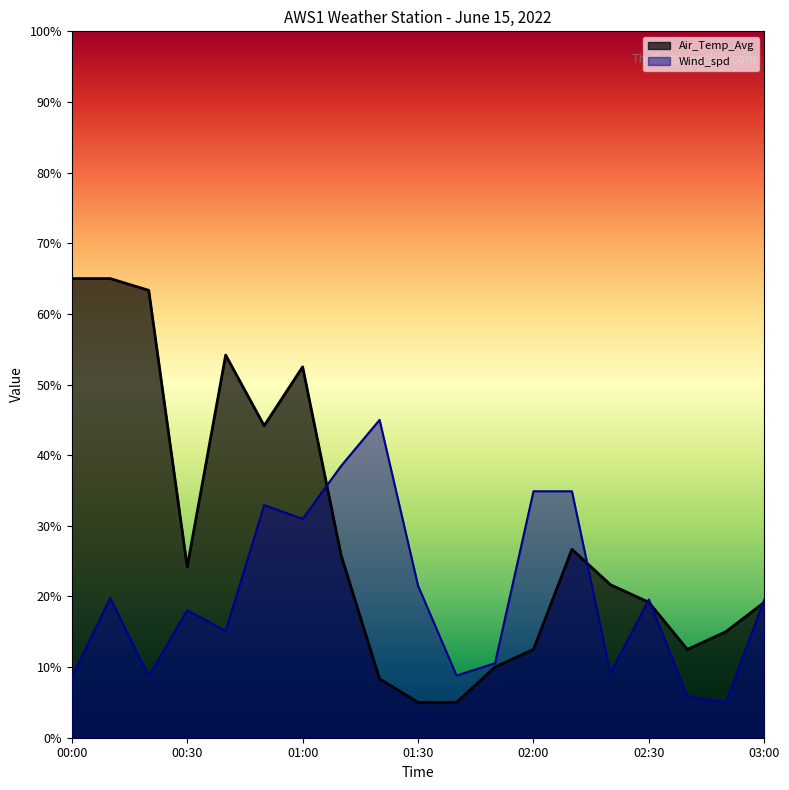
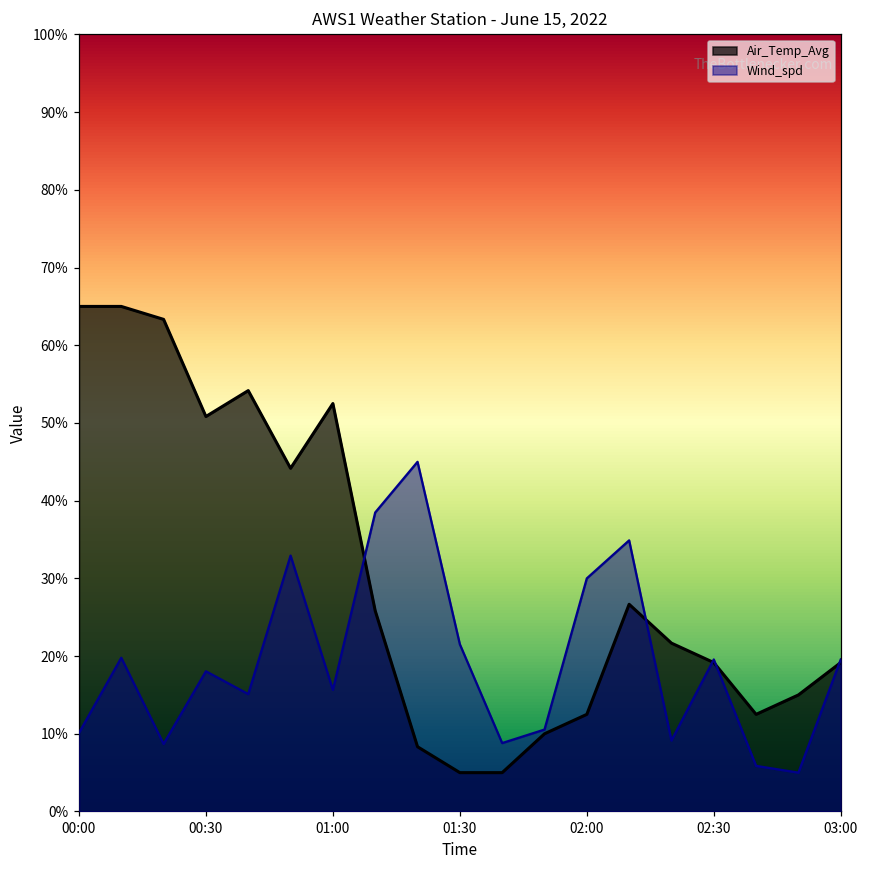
Wind_spd, 00:00: 9% -> 10%
Air_Temp_Avg, 00:30: 24% -> 51%
Wind_spd, 01:00: 31% -> 16%
Wind_spd, 02:00: 35% -> 30%
